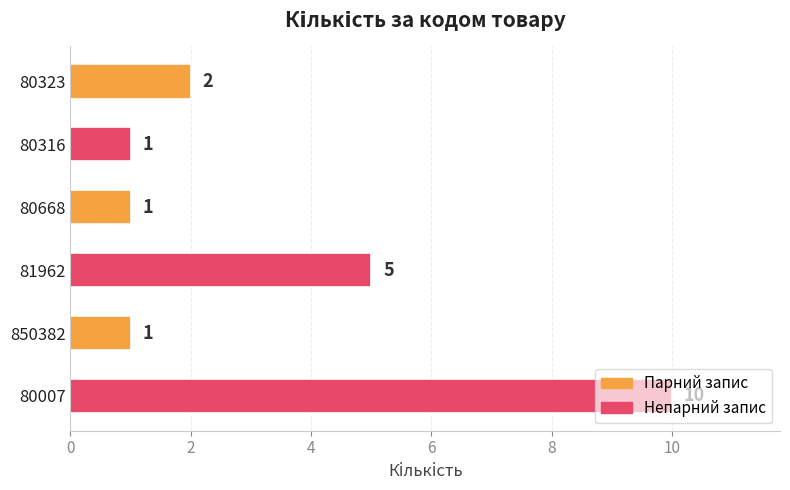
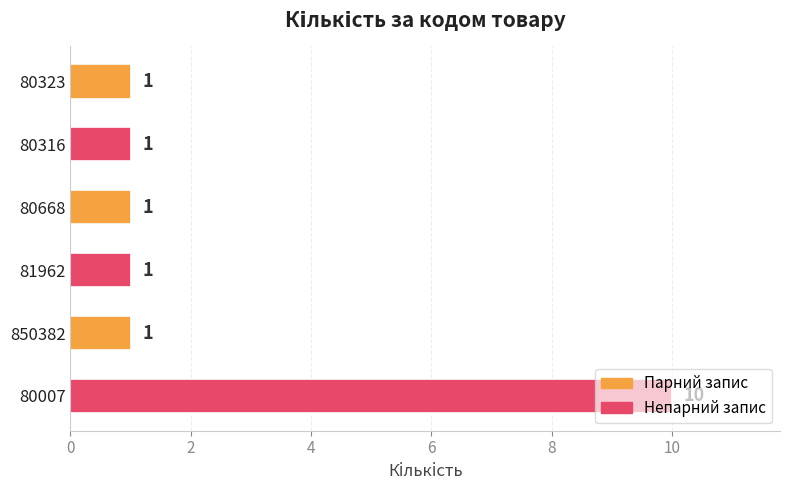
80323: 2 -> 1
81962: 5 -> 1
